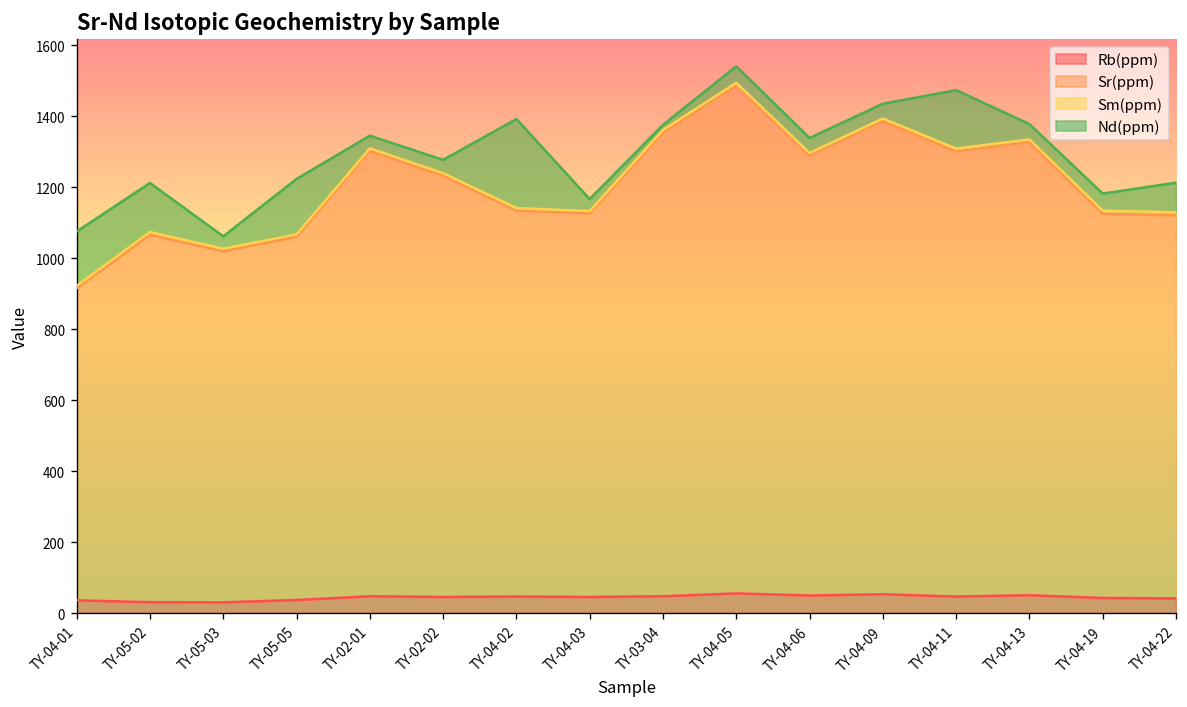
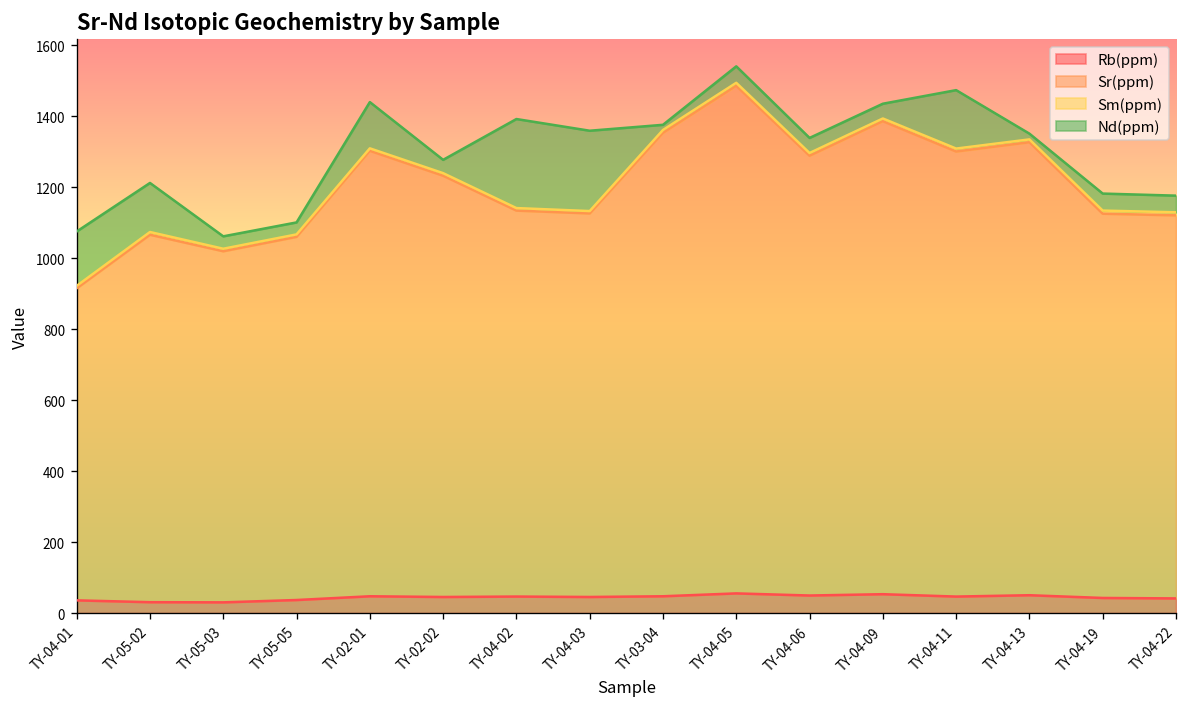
Nd(ppm), TY-05-05: 160 -> 30
Nd(ppm), TY-02-01: 40 -> 130
Nd(ppm), TY-04-03: 30 -> 230
Nd(ppm), TY-04-13: 40 -> 20
Nd(ppm), TY-04-22: 80 -> 50
